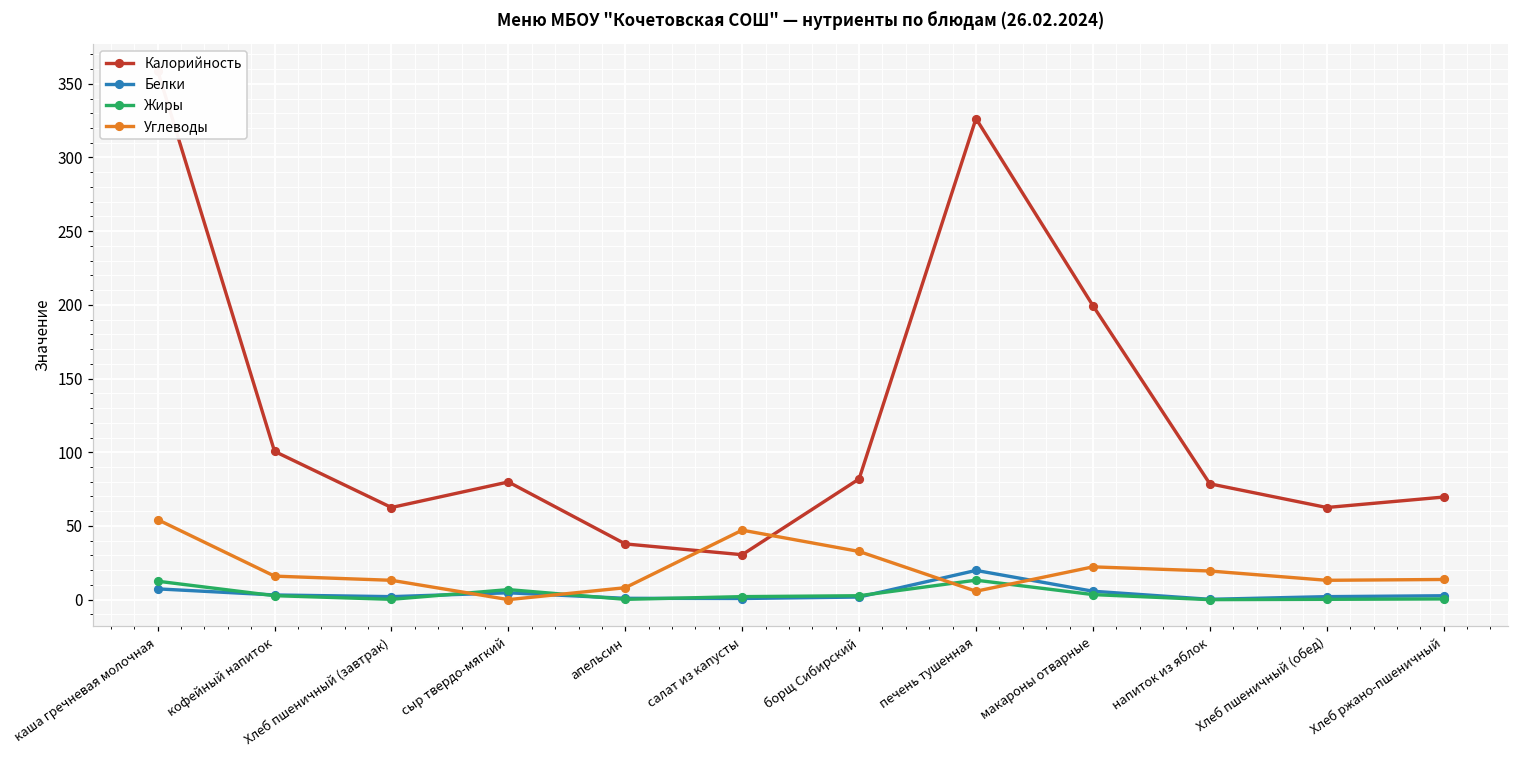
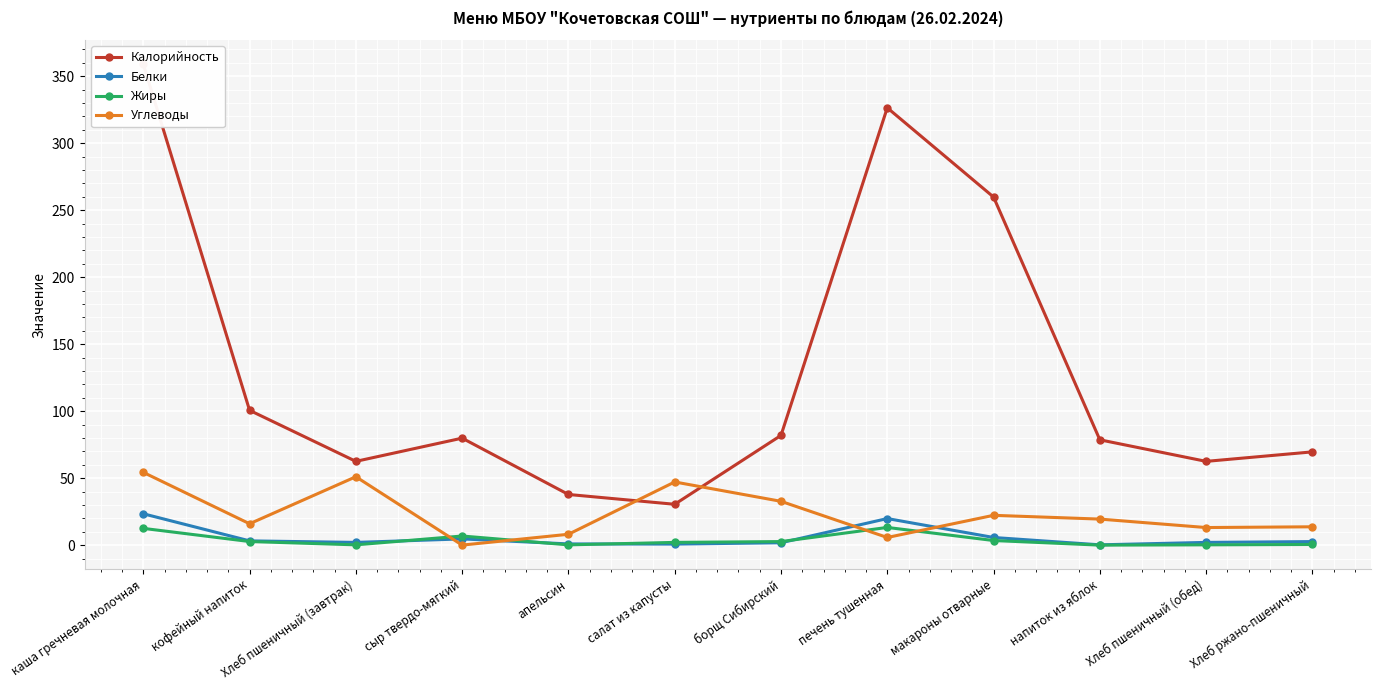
Белки, каша гречневая молочная: 7 -> 23
Углеводы, Хлеб пшеничный (завтрак): 13 -> 51
Калорийность, макароны отварные: 199 -> 260
